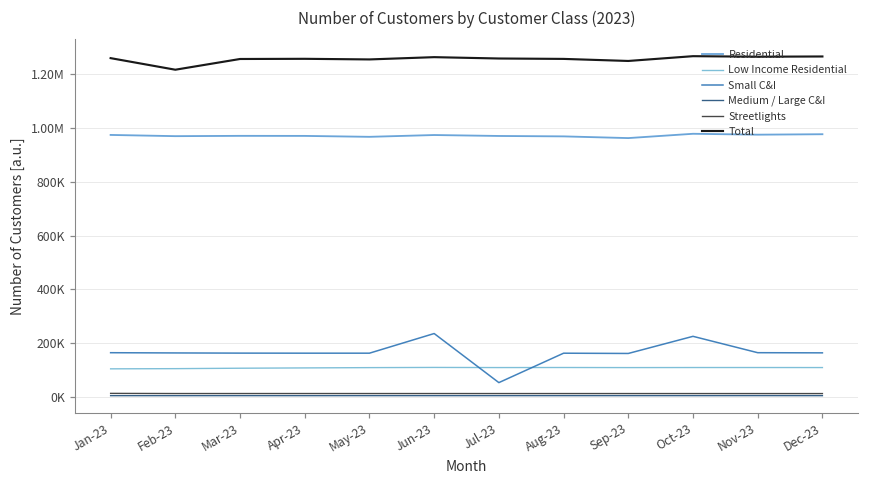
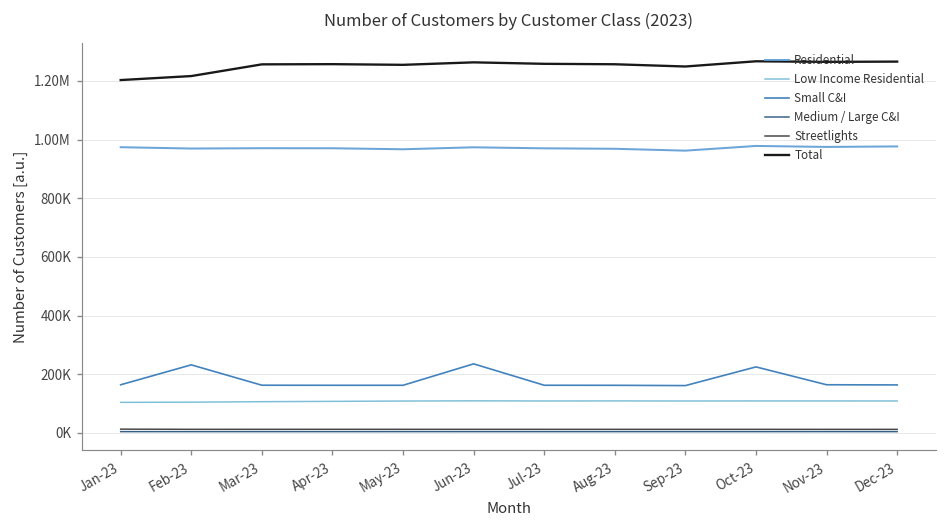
Total, Jan-23: 1260000 -> 1200000
Small C&I, Feb-23: 160000 -> 230000
Small C&I, Jul-23: 50000 -> 160000
